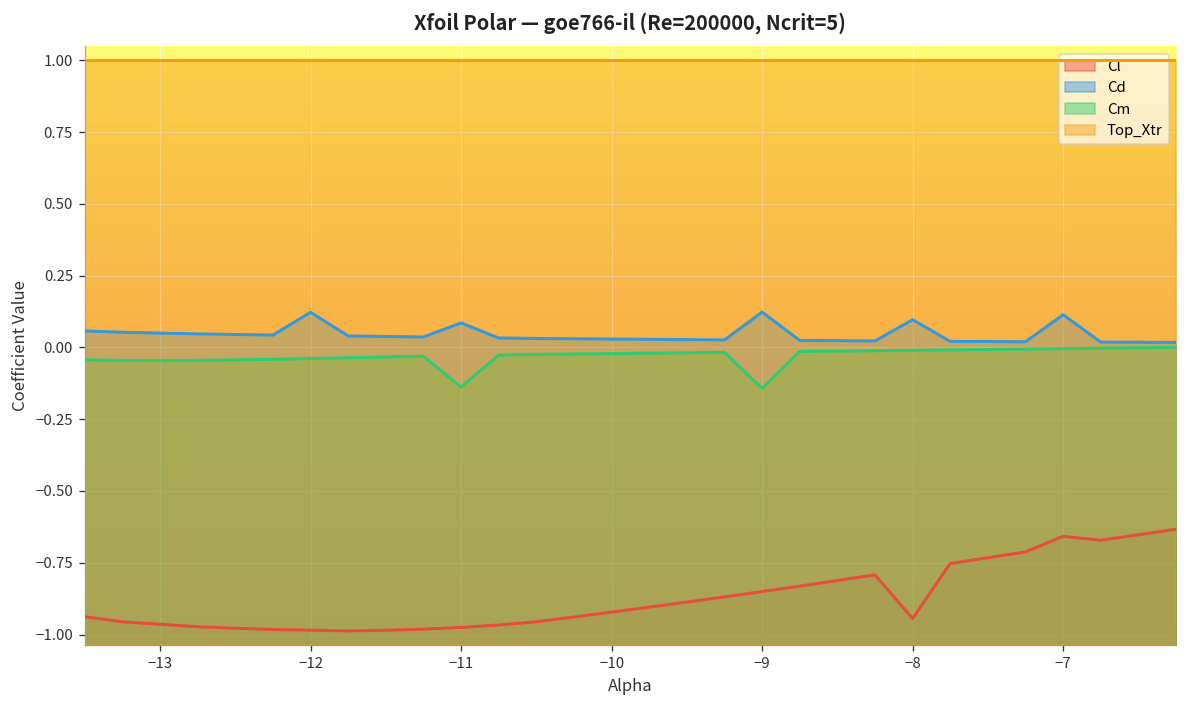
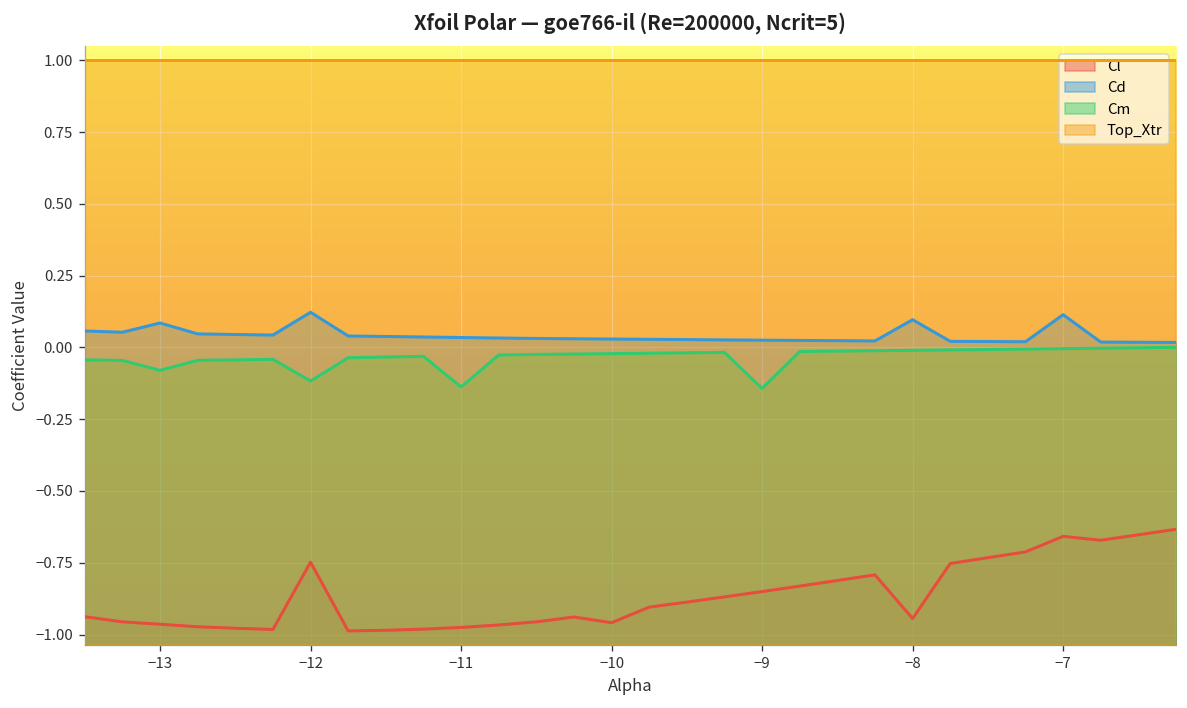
Cd, −13: 0.05 -> 0.09
Cm, −13: -0.05 -> -0.08
Cl, −12: -0.99 -> -0.75
Cm, −12: -0.04 -> -0.12
Cd, −11: 0.09 -> 0.03
Cl, −10: -0.92 -> -0.96
Cd, −9: 0.12 -> 0.03
